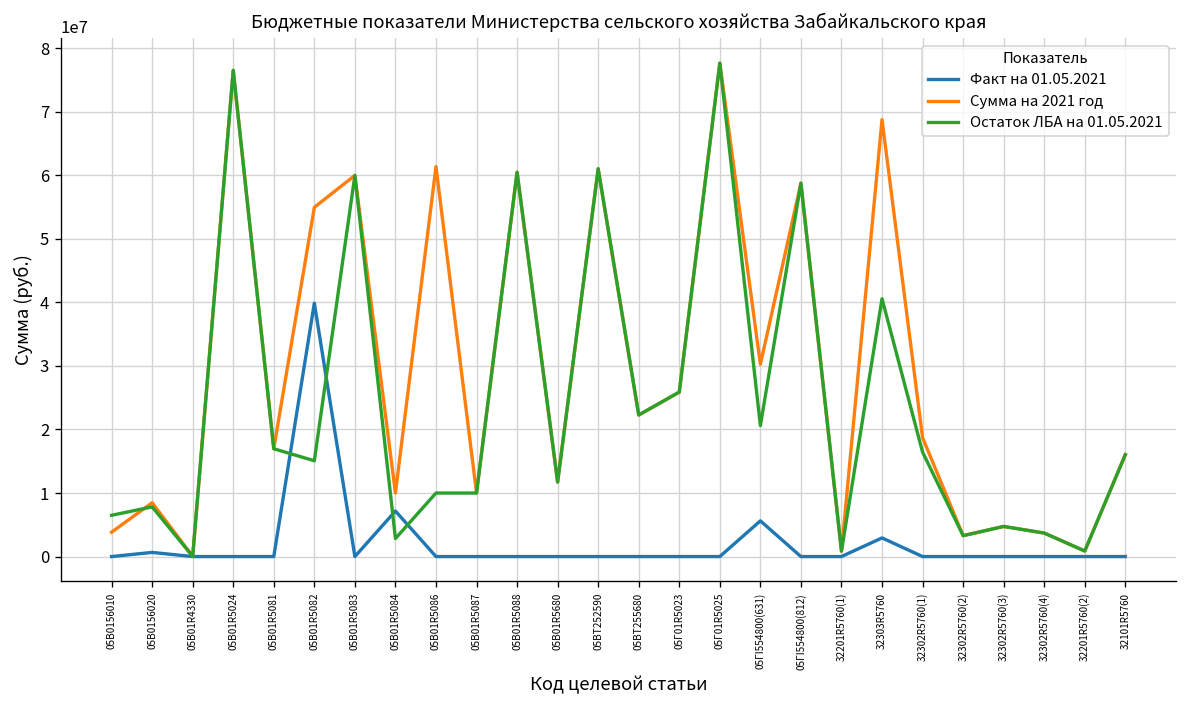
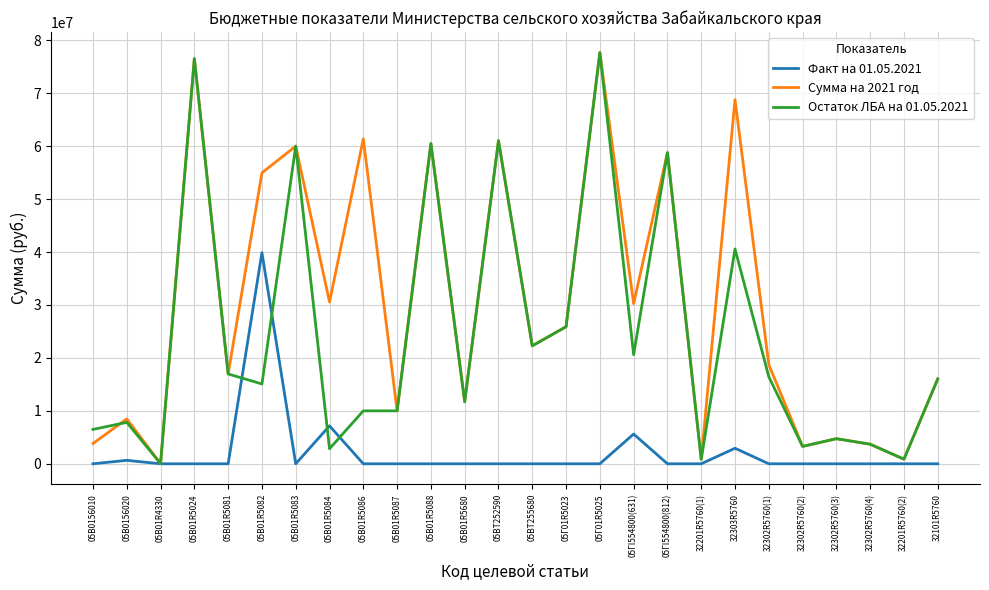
Сумма на 2021 год, 05В01R5084: 10000000 -> 31000000
